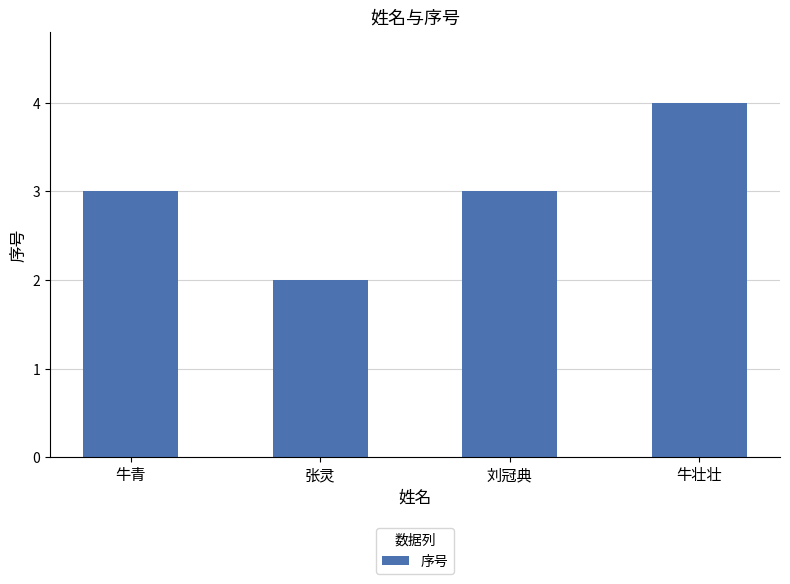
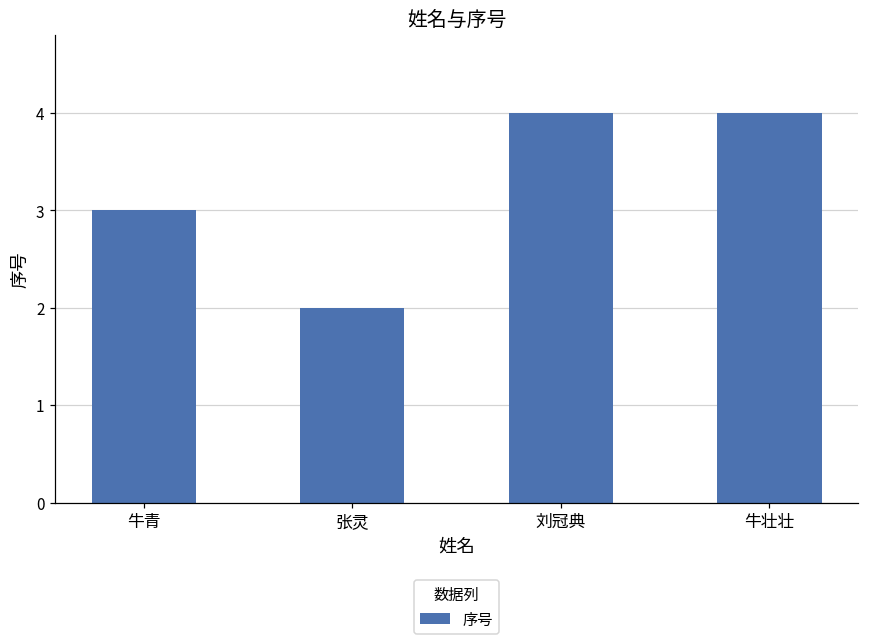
刘冠典: 3 -> 4
